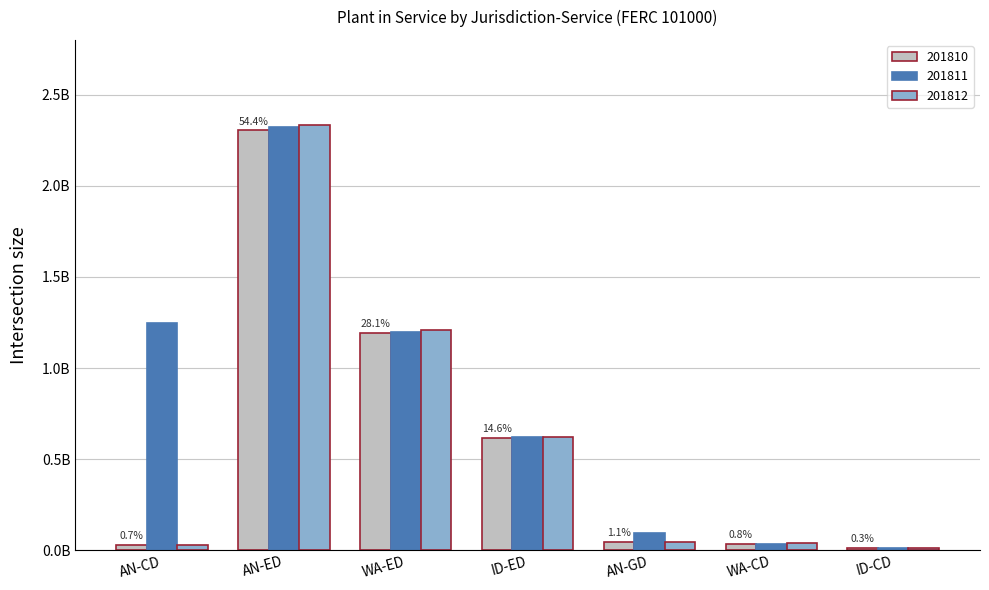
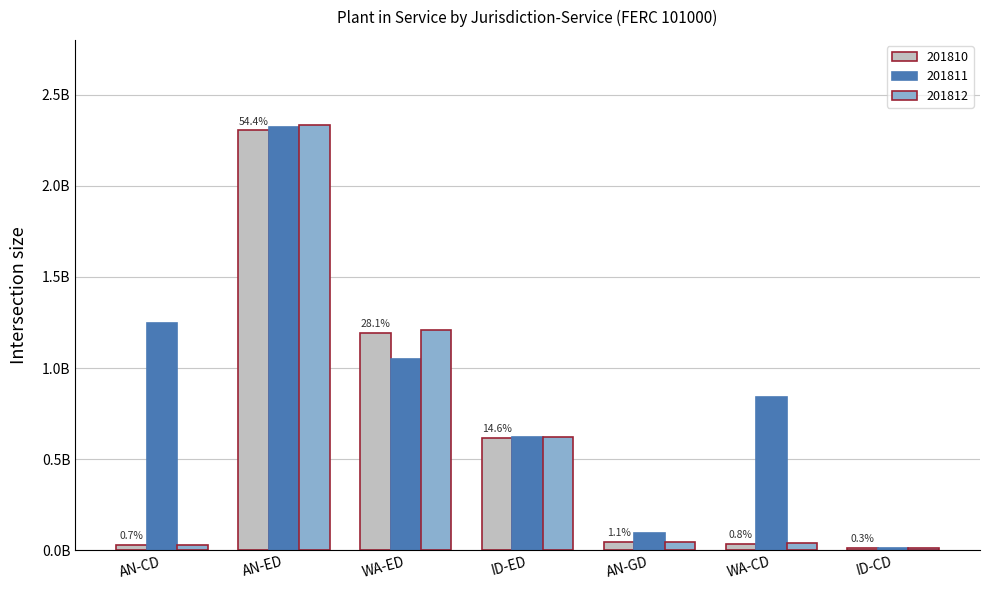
201811, WA-ED: 1200000000 -> 1050000000
201811, WA-CD: 40000000 -> 840000000
